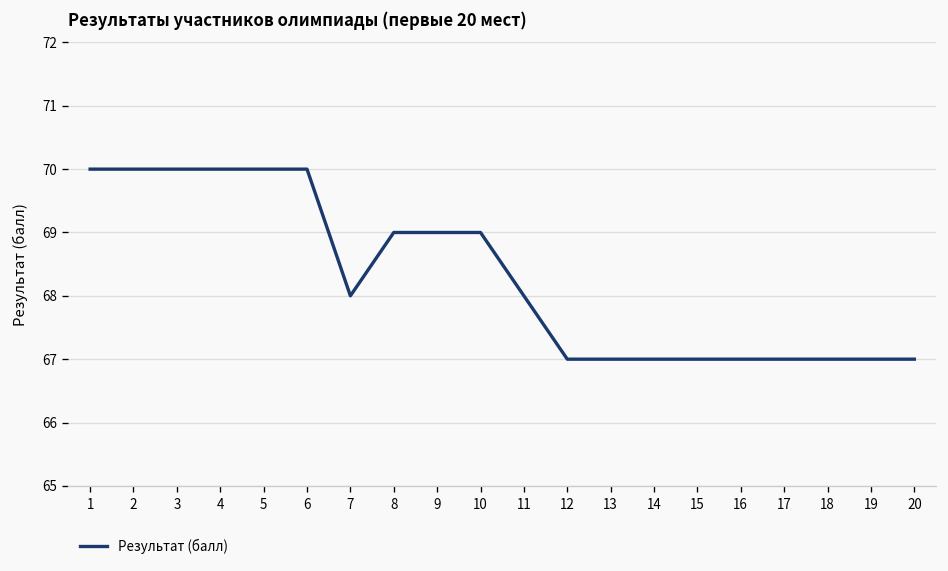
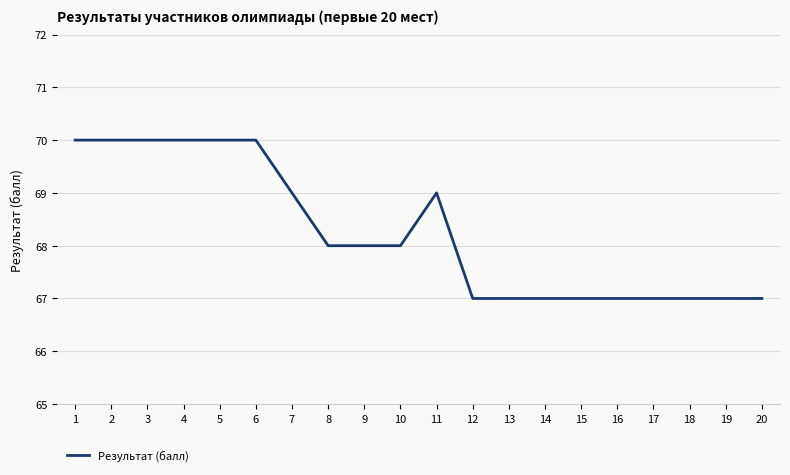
7: 68 -> 69
8: 69 -> 68
9: 69 -> 68
10: 69 -> 68
11: 68 -> 69
